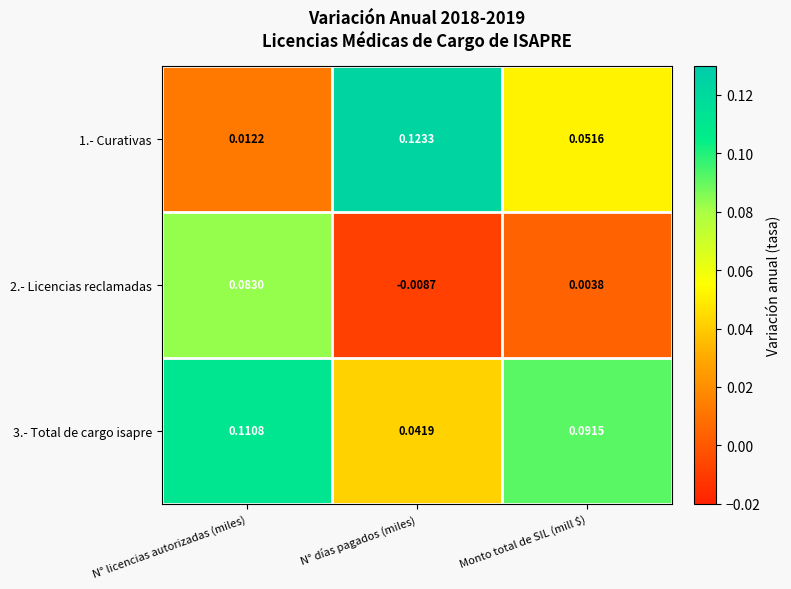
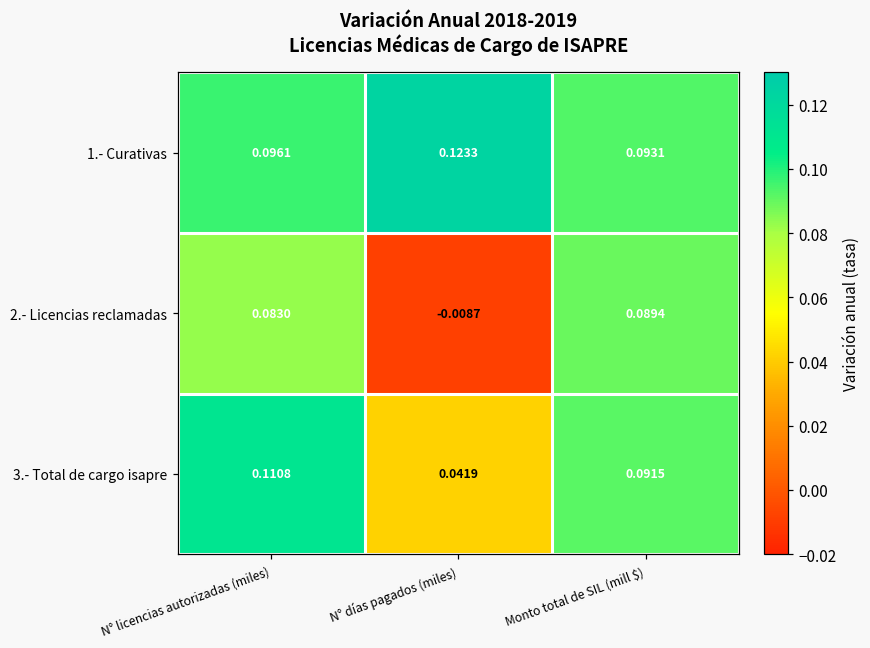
1.- Curativas, N° licencias autorizadas (miles): 0.0122 -> 0.0961
1.- Curativas, Monto total de SIL (mill $): 0.0516 -> 0.0931
2.- Licencias reclamadas, Monto total de SIL (mill $): 0.0038 -> 0.0894
